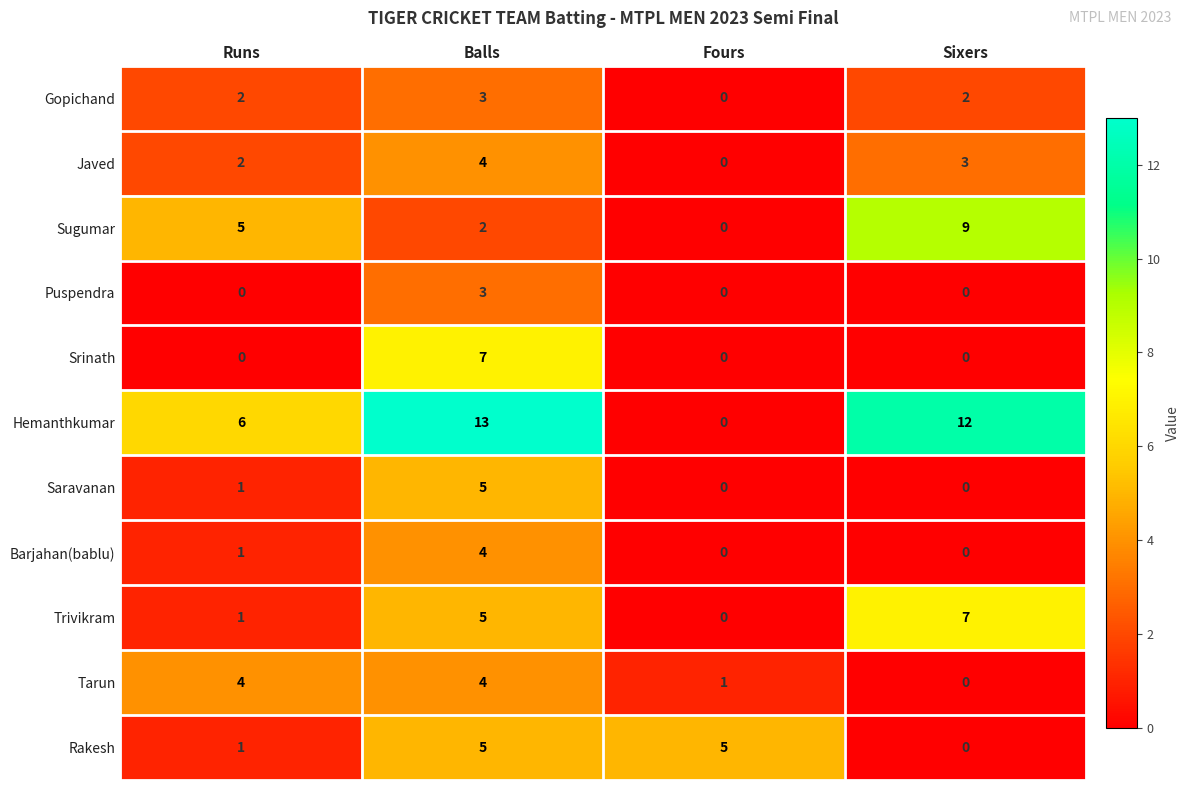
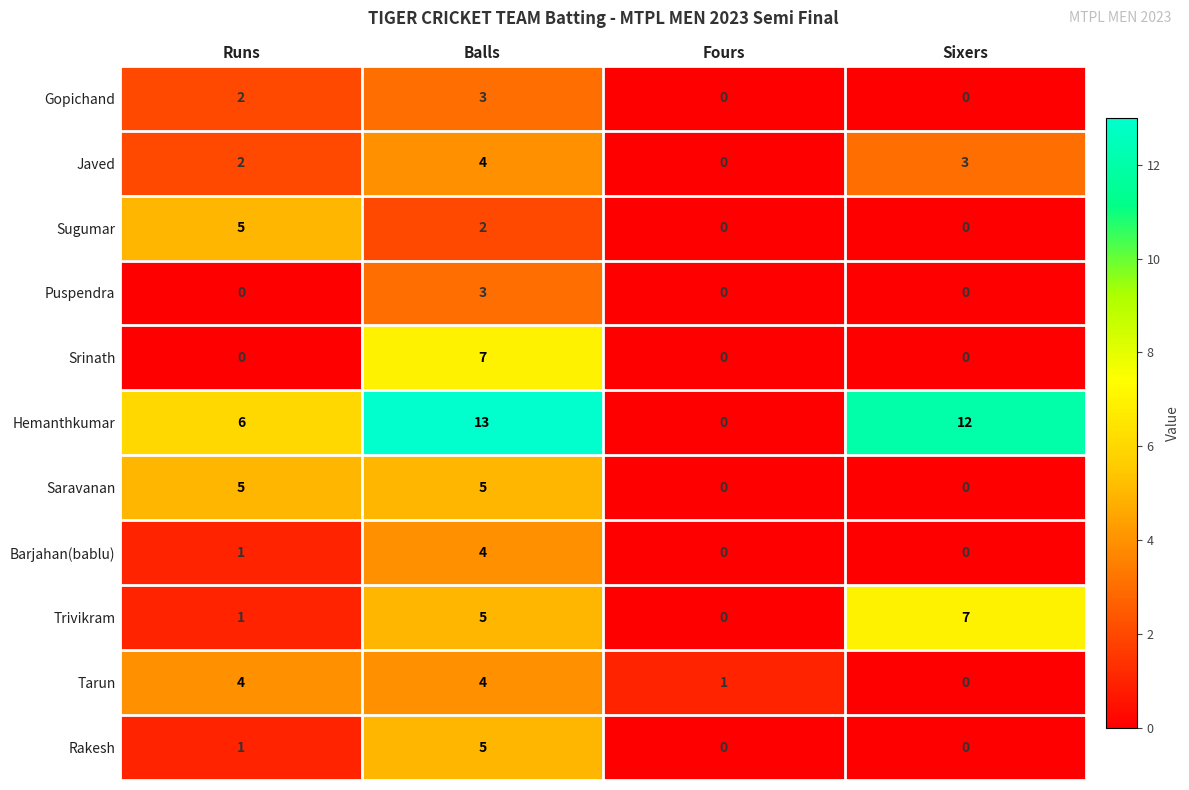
Gopichand, Sixers: 2 -> 0
Sugumar, Sixers: 9 -> 0
Saravanan, Runs: 1 -> 5
Rakesh, Fours: 5 -> 0
